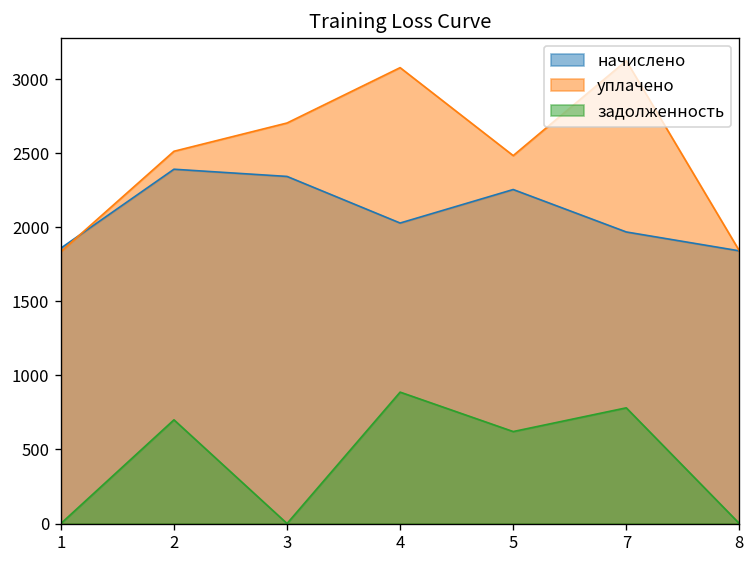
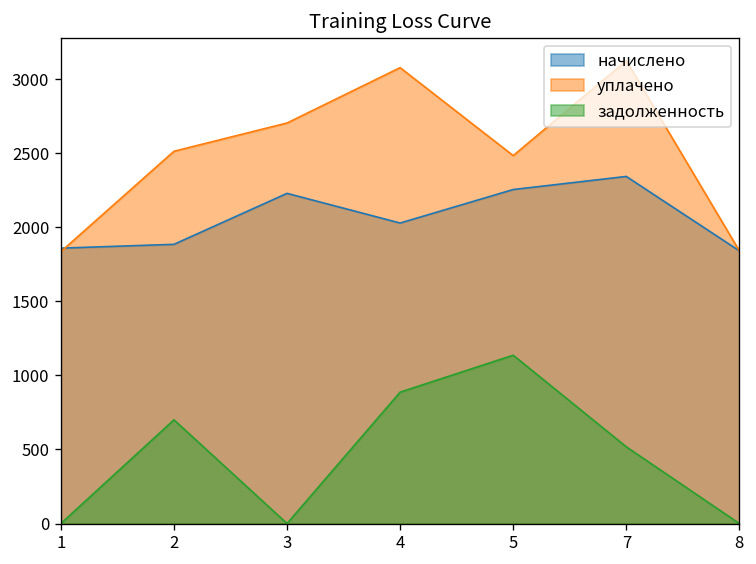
начислено, 2: 2390 -> 1880
начислено, 3: 2340 -> 2230
задолженность, 5: 620 -> 1140
начислено, 7: 1970 -> 2340
задолженность, 7: 780 -> 520
